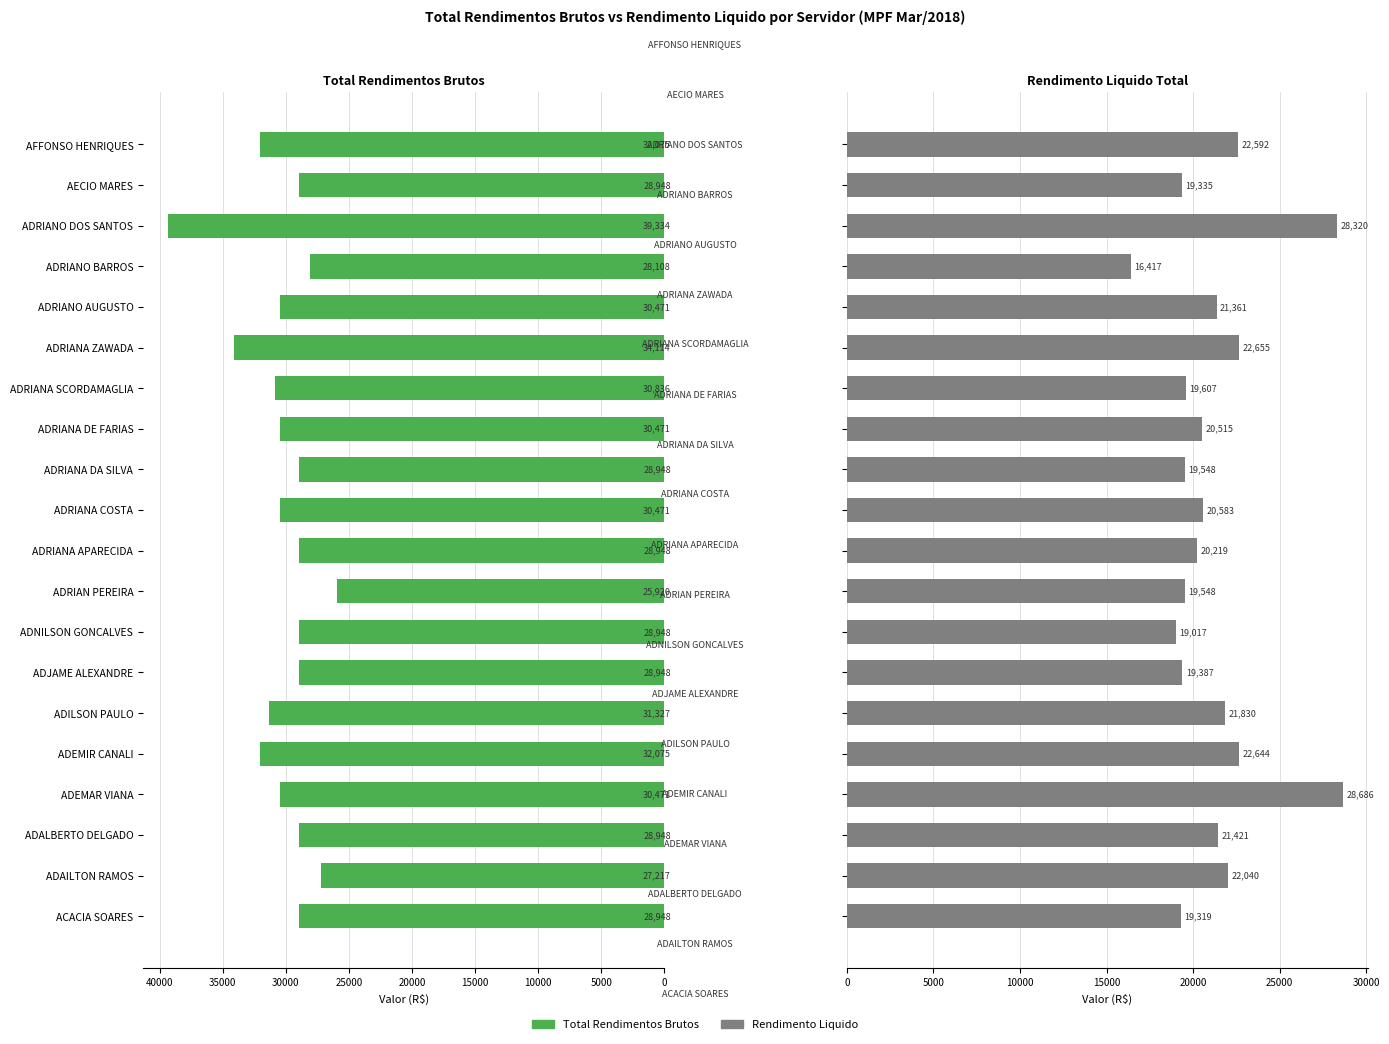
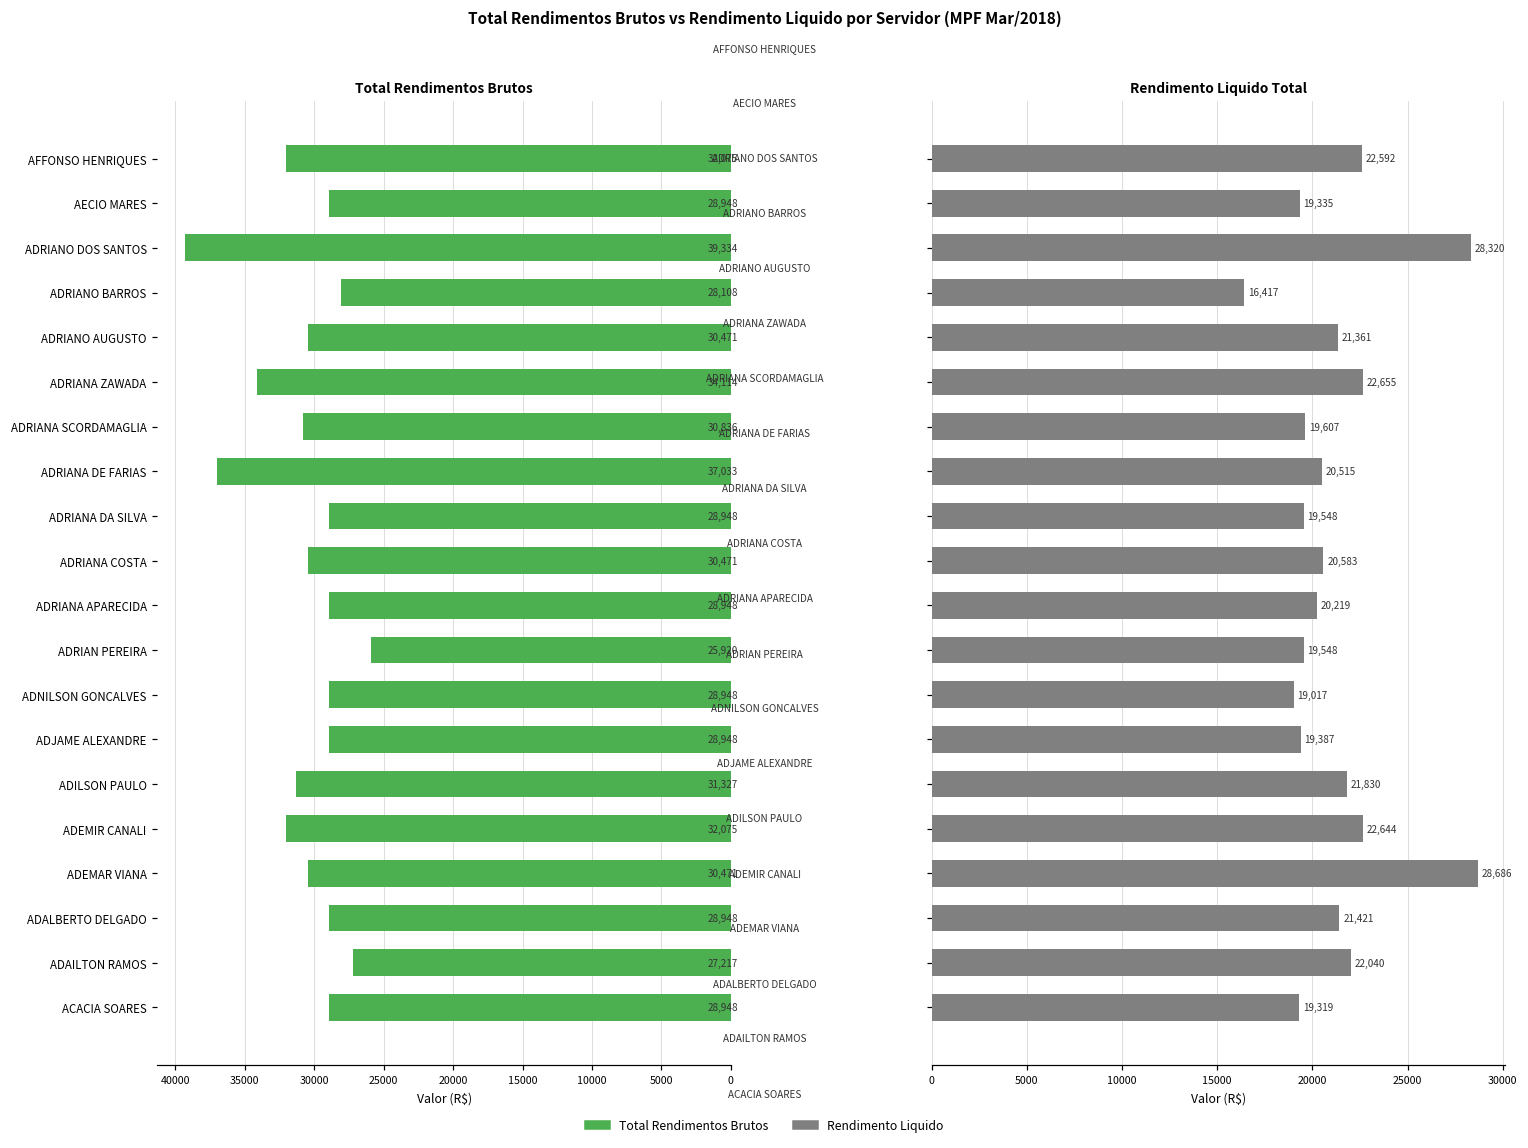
Total Rendimentos Brutos, ADRIANA DE FARIAS: 30,471 -> 37,033
